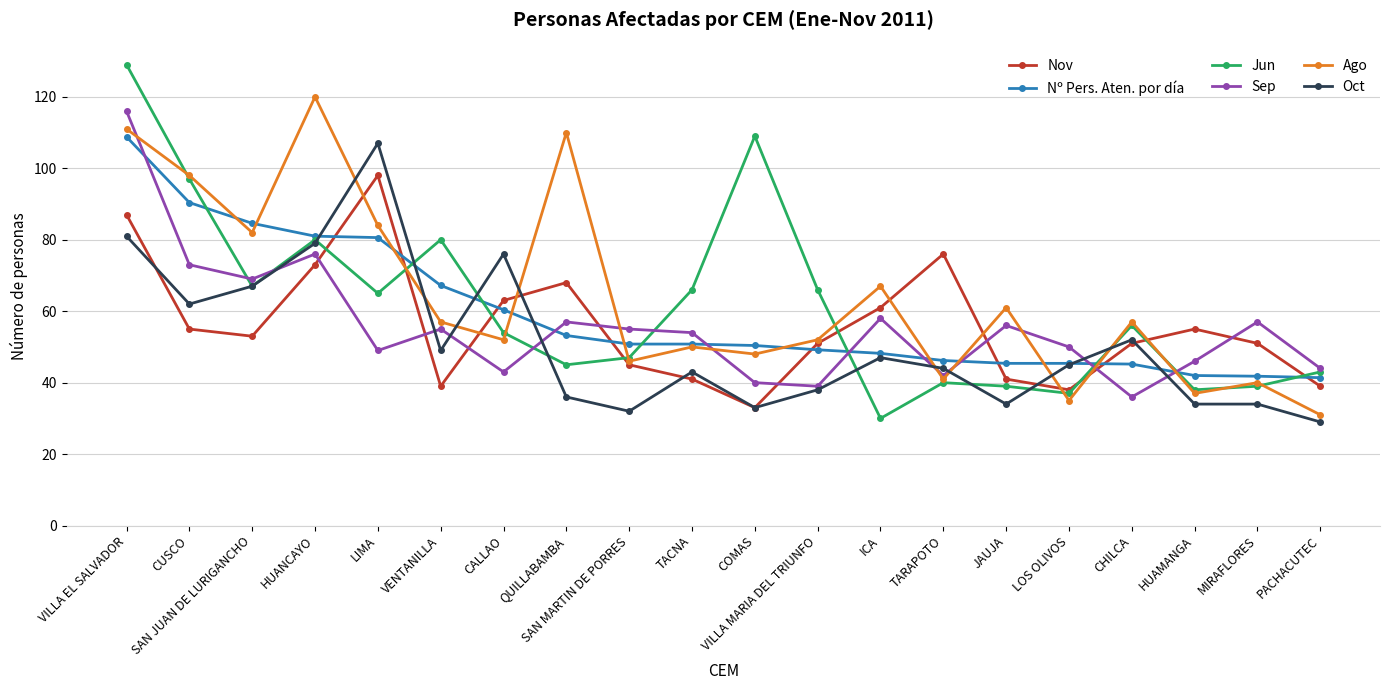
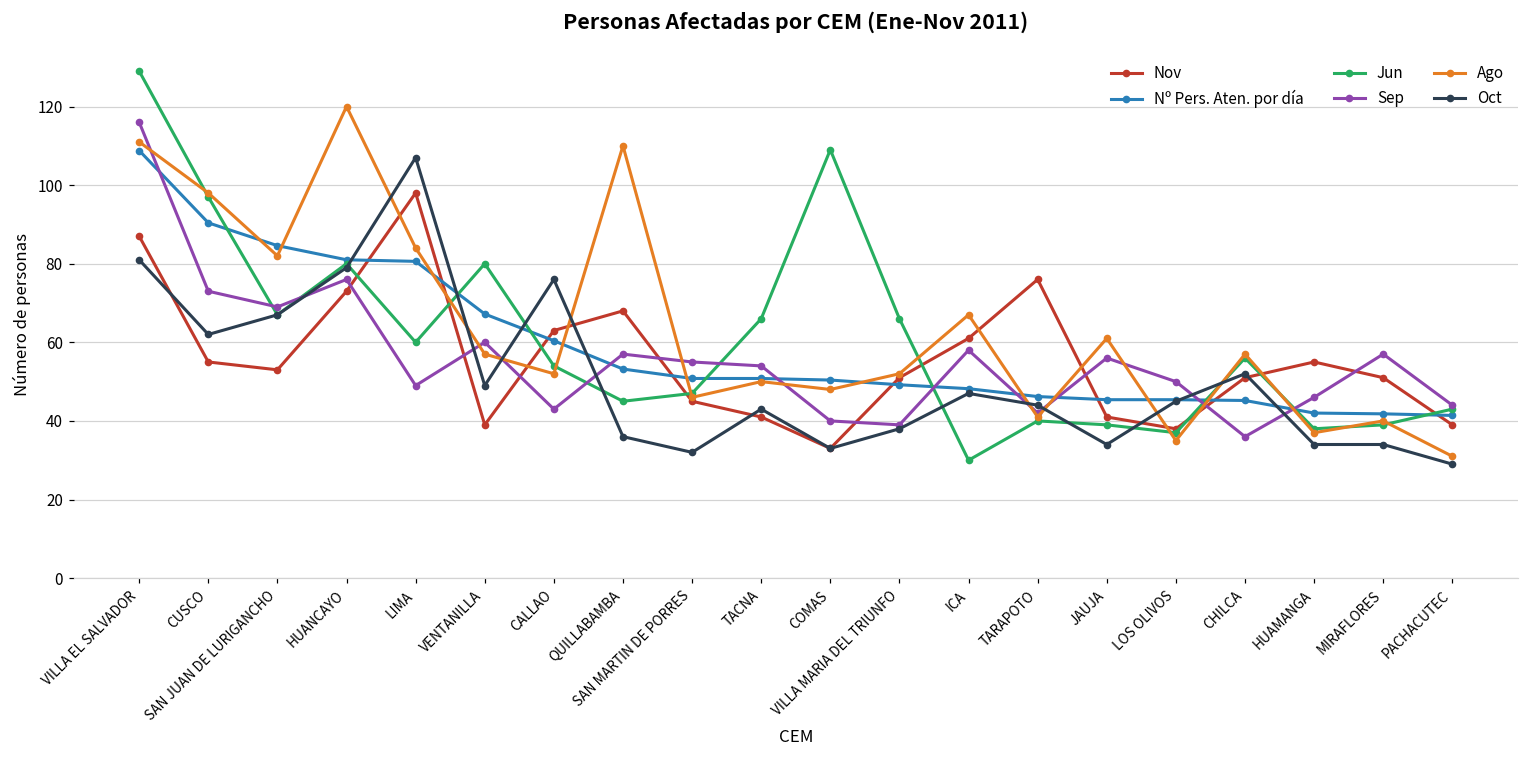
Jun, LIMA: 65 -> 60
Sep, VENTANILLA: 55 -> 60
